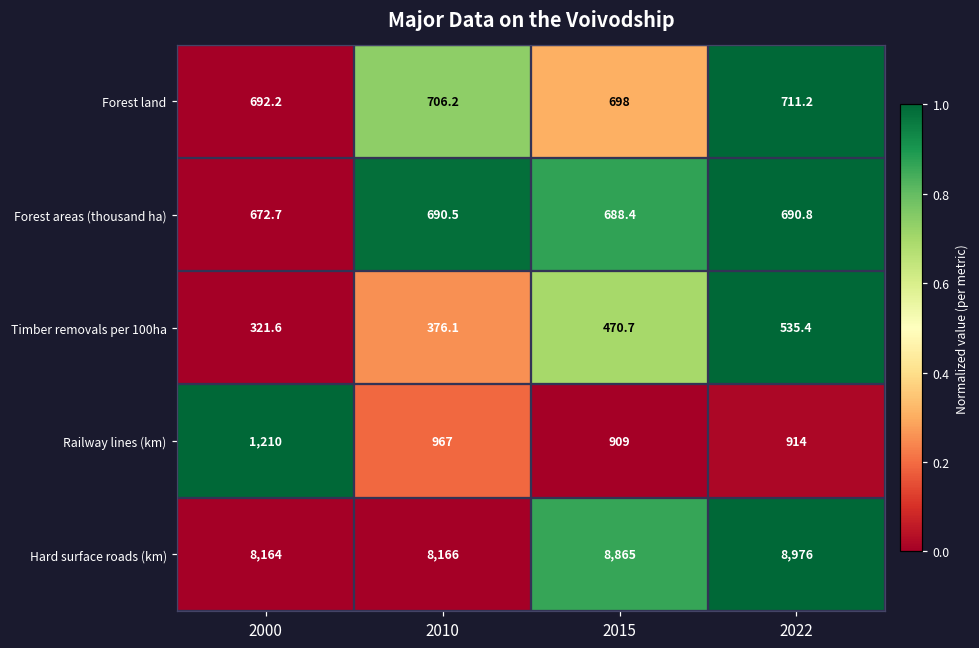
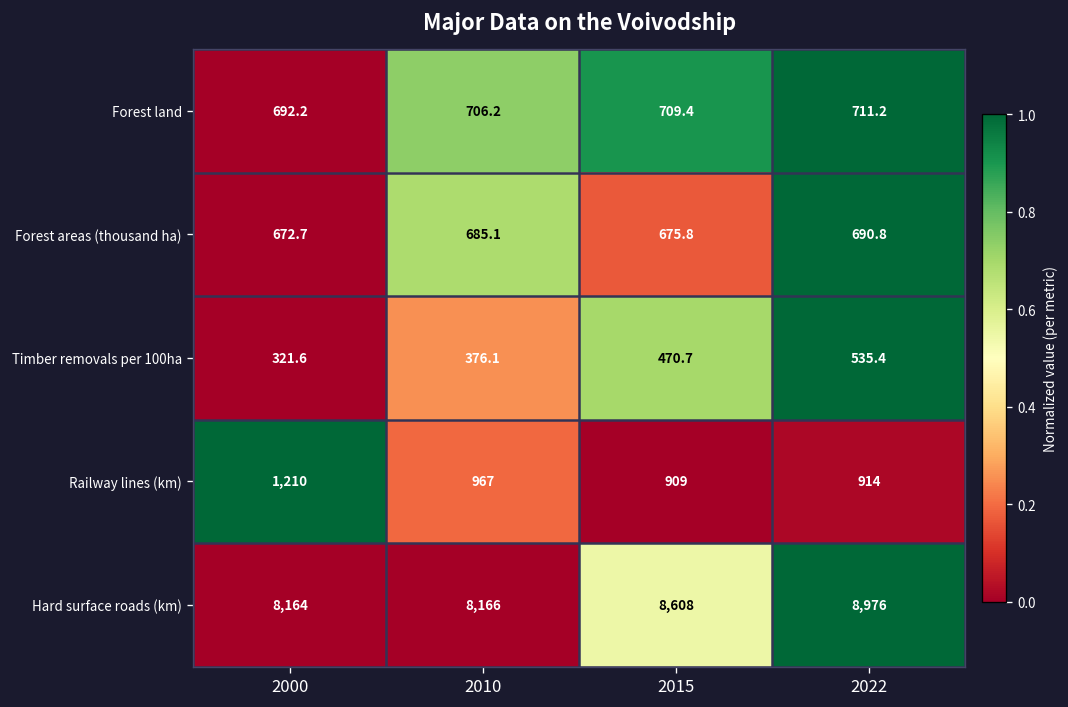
Forest land, 2015: 698 -> 709.4
Forest areas (thousand ha), 2010: 690.5 -> 685.1
Forest areas (thousand ha), 2015: 688.4 -> 675.8
Hard surface roads (km), 2015: 8,865 -> 8,608
